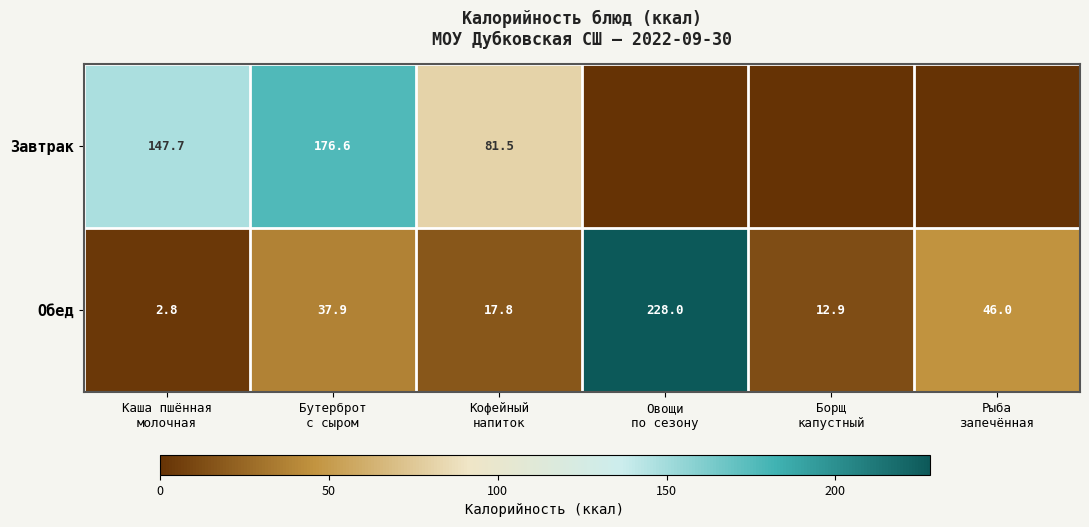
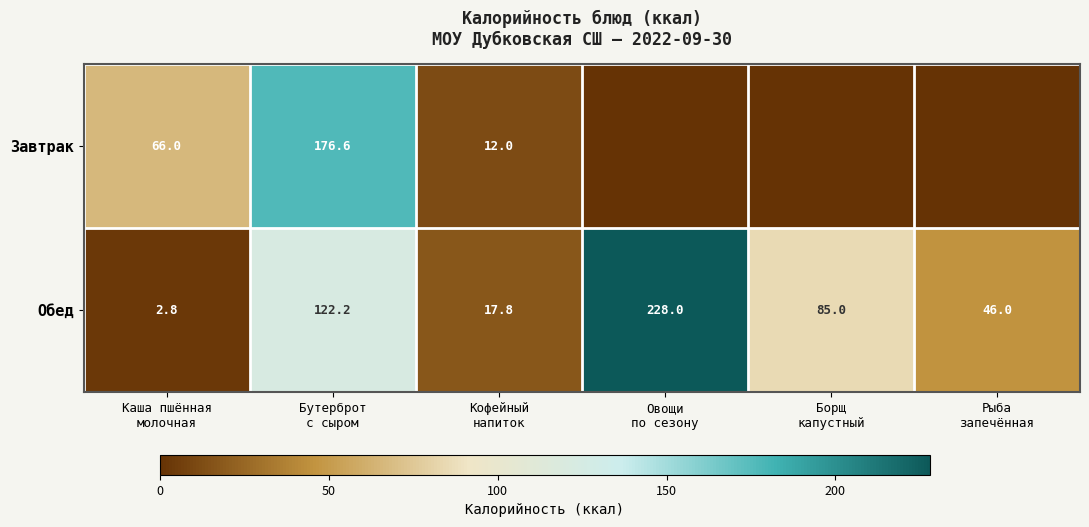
Завтрак, Каша пшённая молочная: 147.7 -> 66.0
Завтрак, Кофейный напиток: 81.5 -> 12.0
Обед, Бутерброт с сыром: 37.9 -> 122.2
Обед, Борщ капустный: 12.9 -> 85.0
